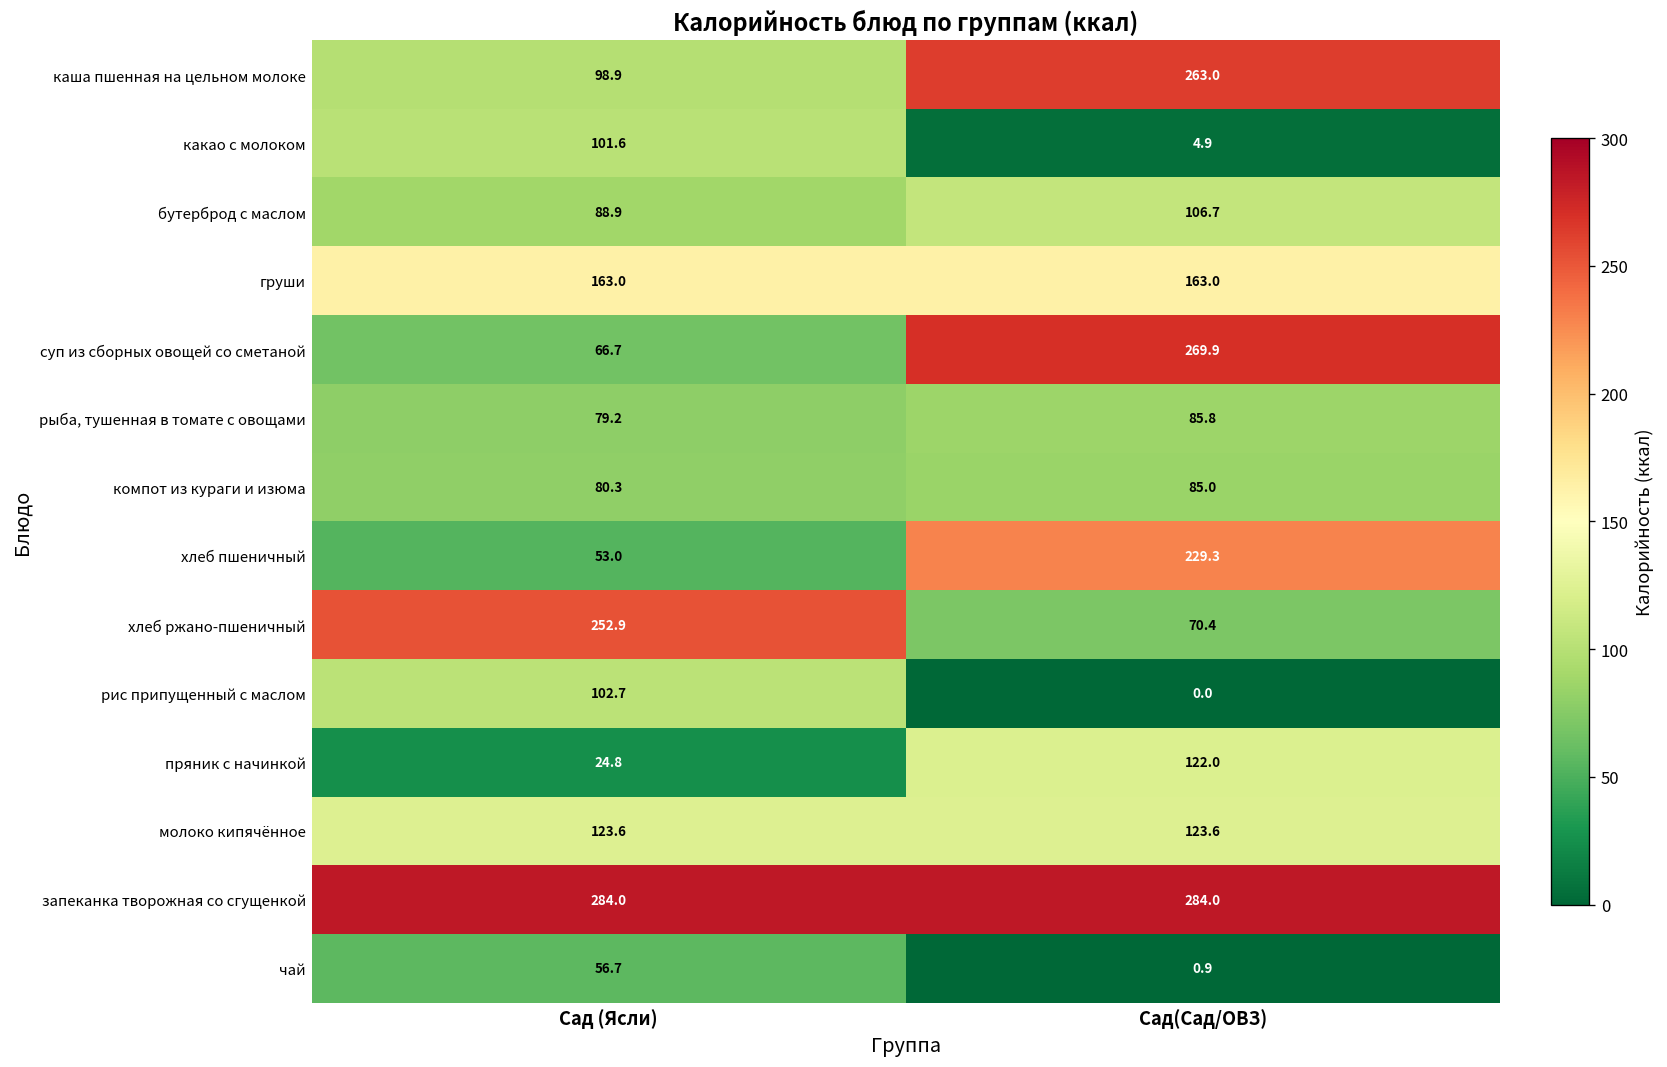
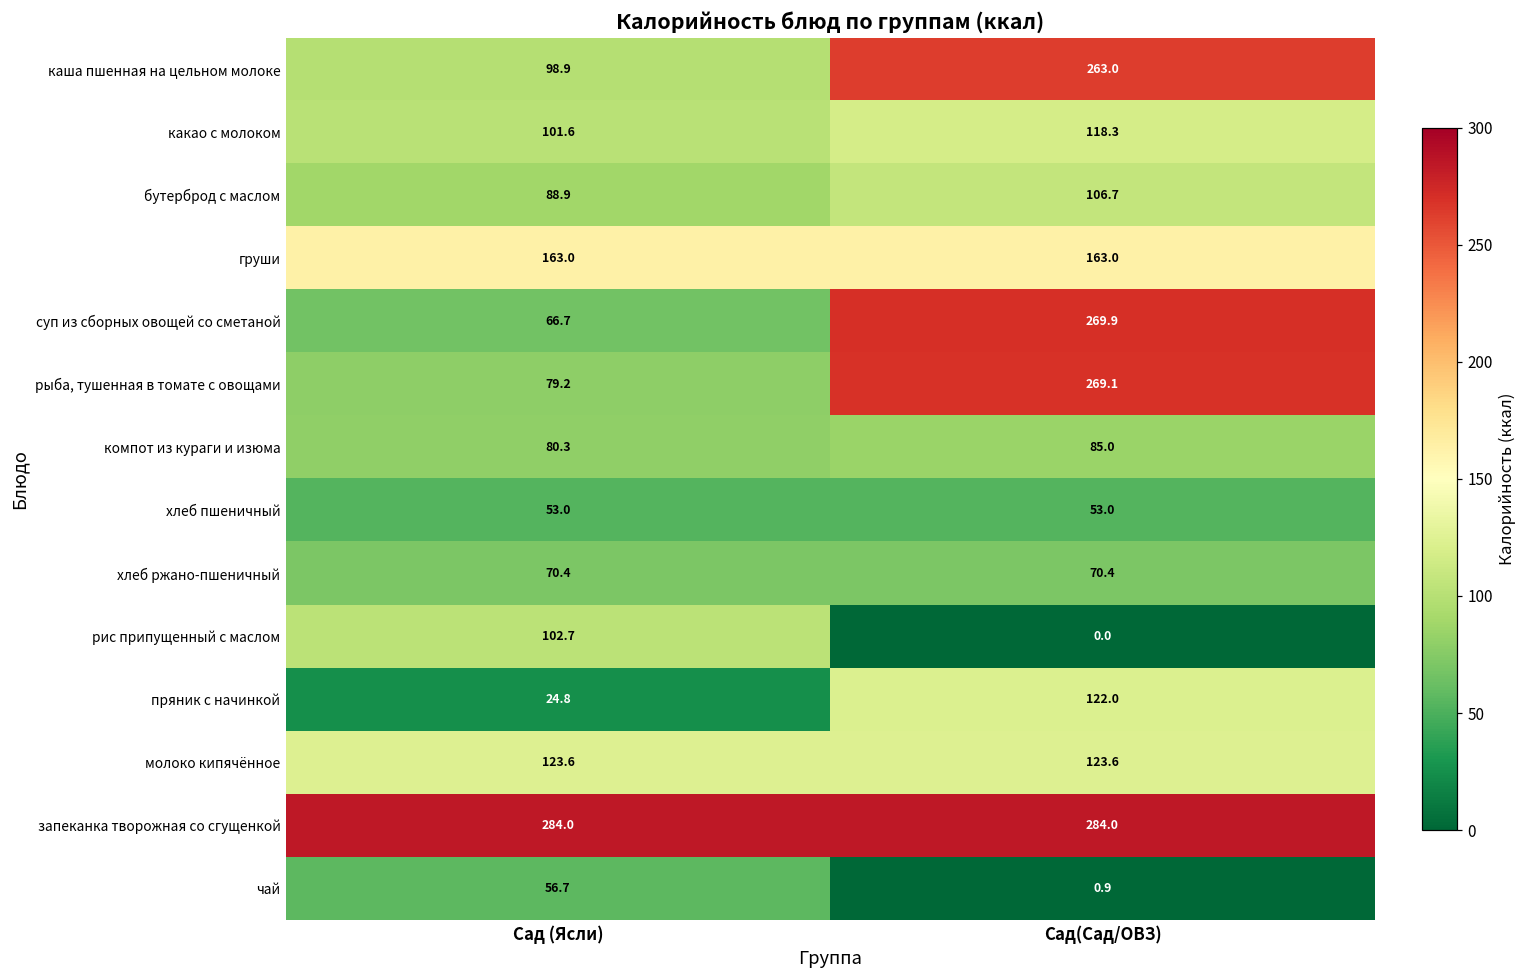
какао с молоком, Сад(Сад/ОВЗ): 4.9 -> 118.3
рыба, тушенная в томате с овощами, Сад(Сад/ОВЗ): 85.8 -> 269.1
хлеб пшеничный, Сад(Сад/ОВЗ): 229.3 -> 53.0
хлеб ржано-пшеничный, Сад (Ясли): 252.9 -> 70.4
